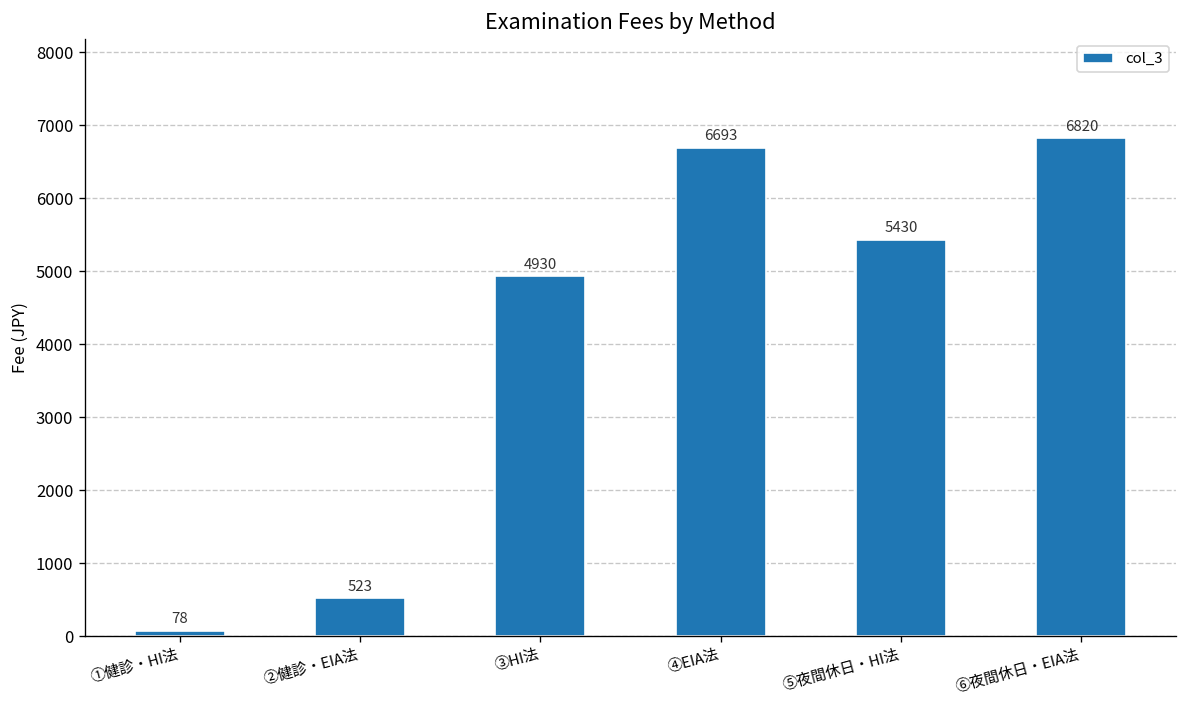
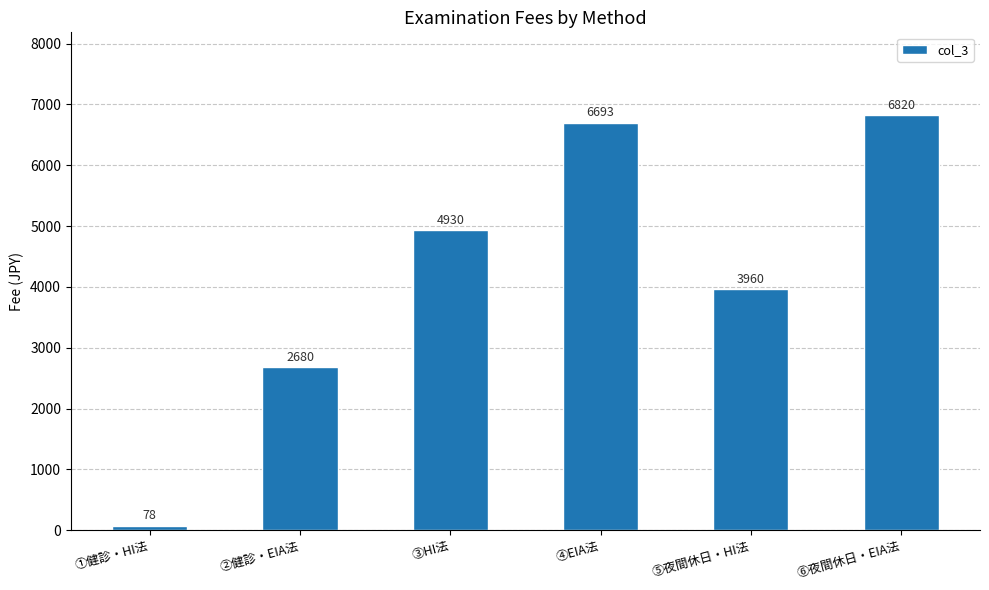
②健診・EIA法: 523 -> 2680
⑤夜間休日・HI法: 5430 -> 3960
